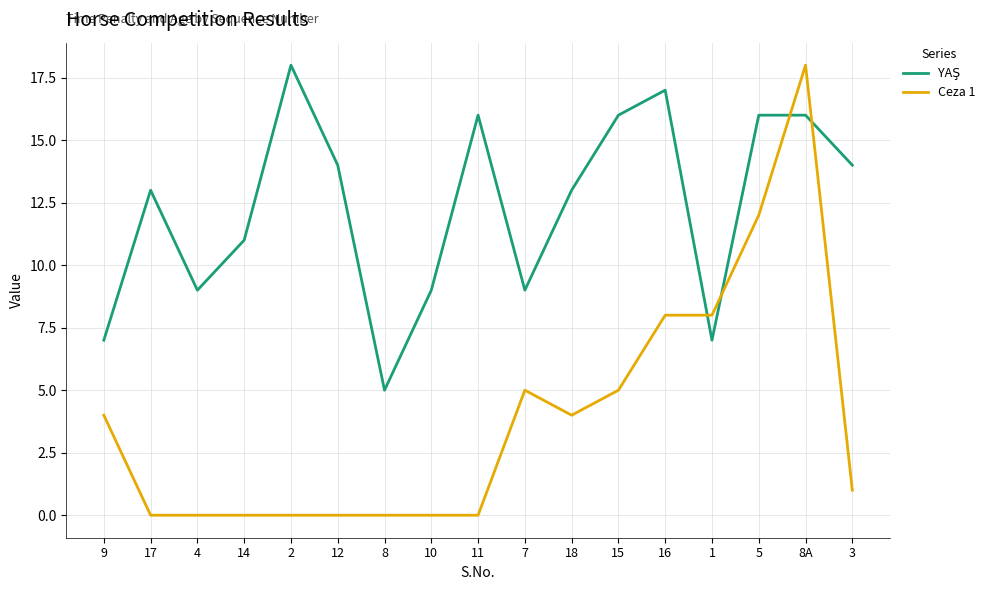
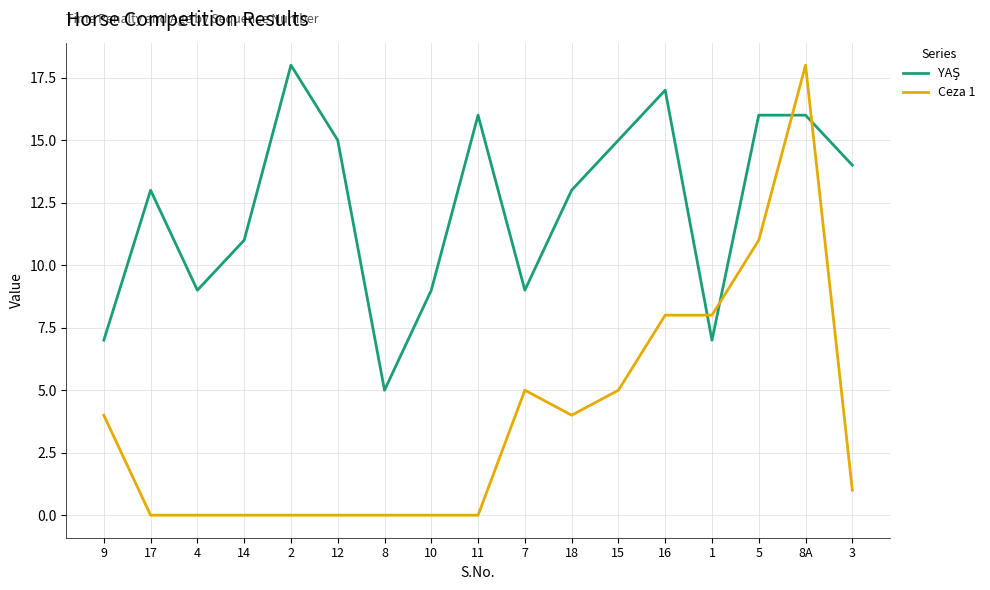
YAŞ, 12: 14 -> 15
YAŞ, 15: 16 -> 15
Ceza 1, 5: 12 -> 11
